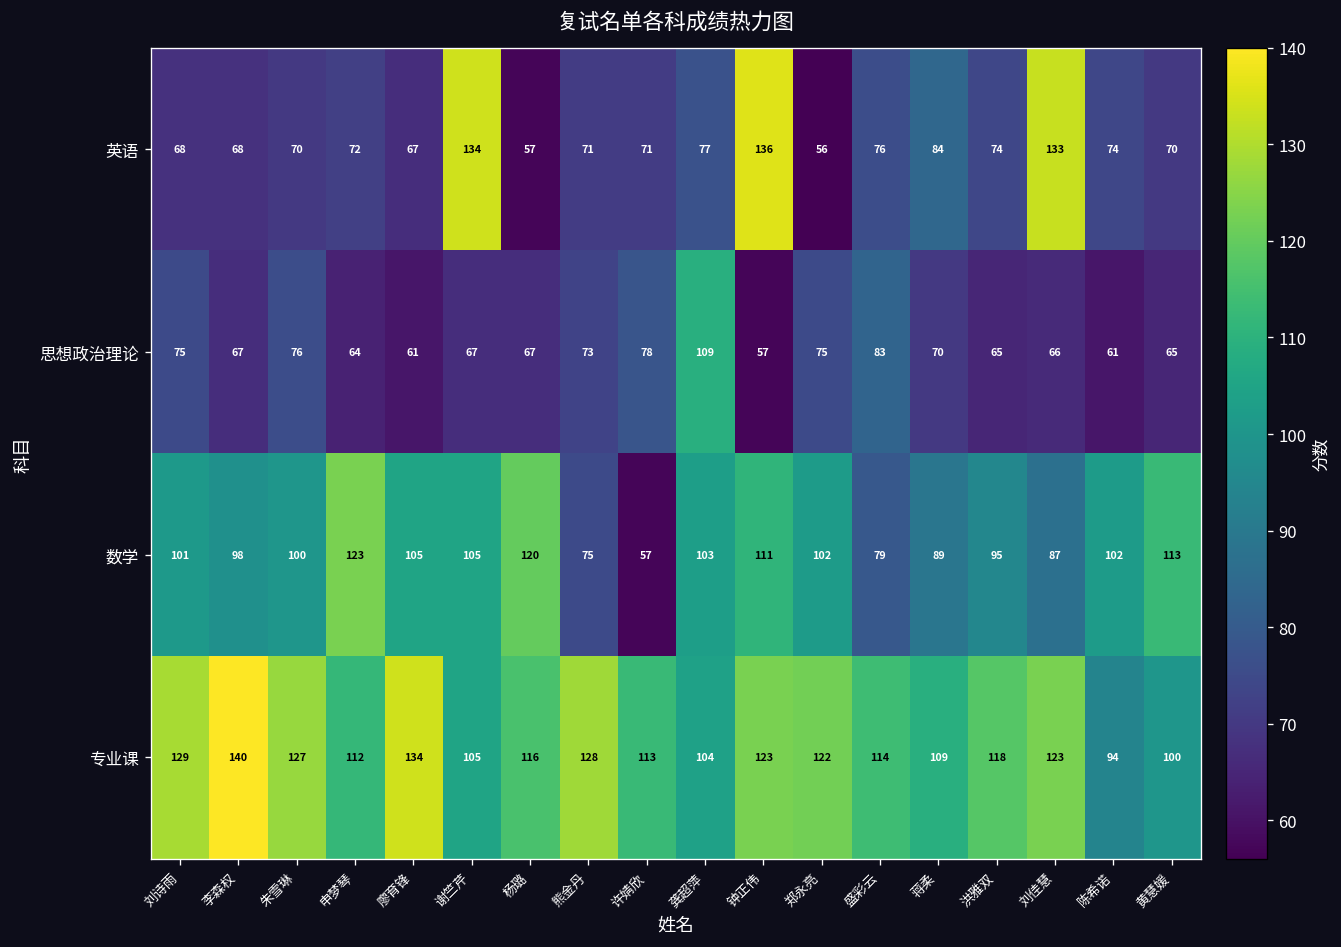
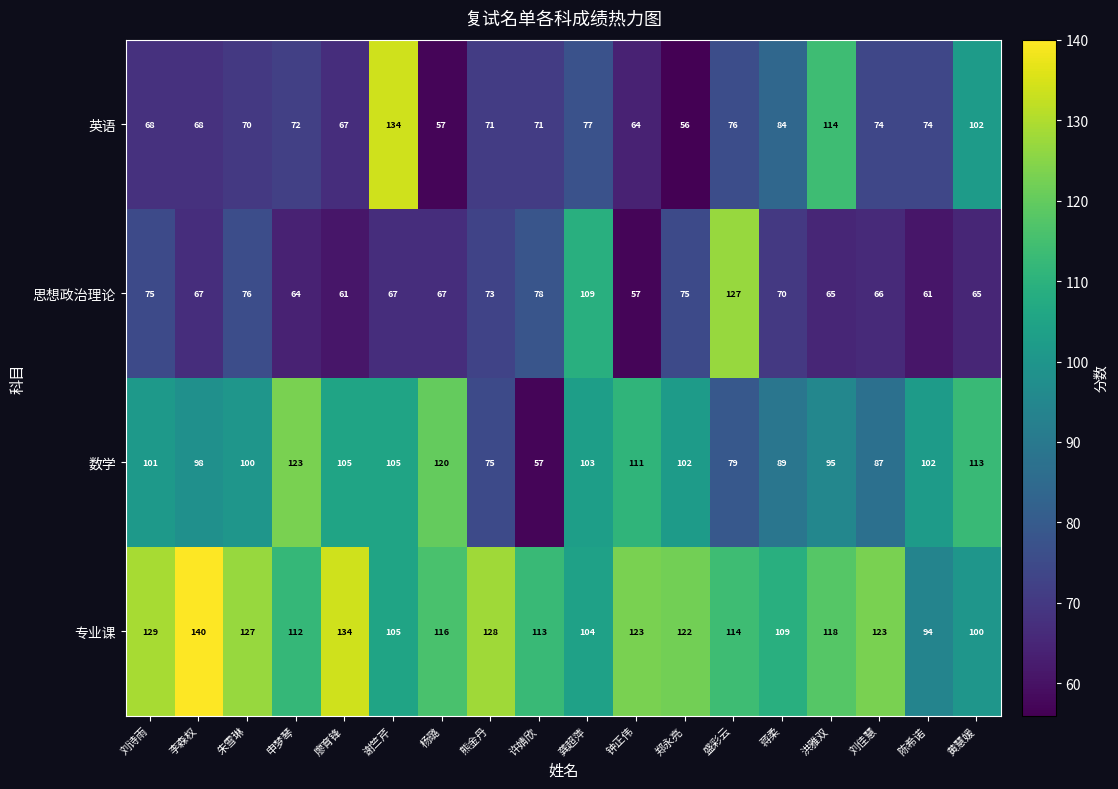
英语, 钟正伟: 136 -> 64
英语, 洪雅双: 74 -> 114
英语, 刘佳慧: 133 -> 74
英语, 黄慧媛: 70 -> 102
思想政治理论, 盛彩云: 83 -> 127
